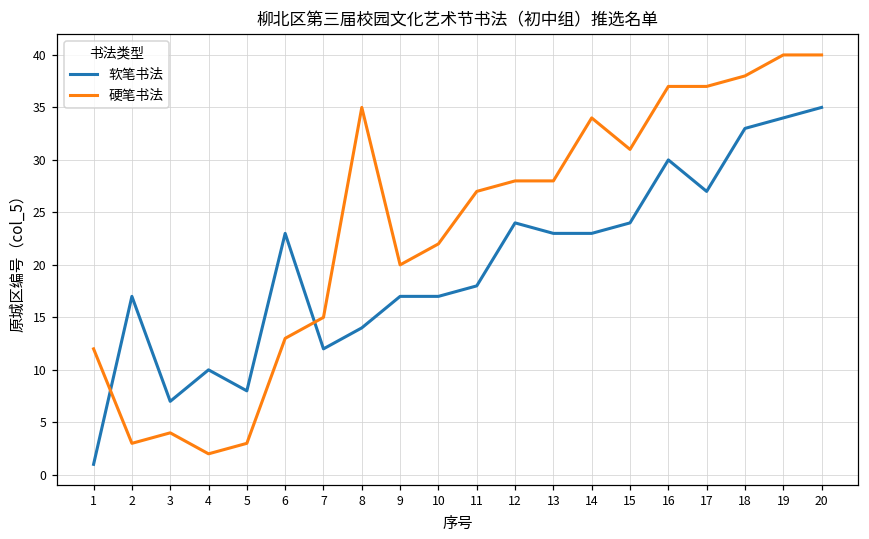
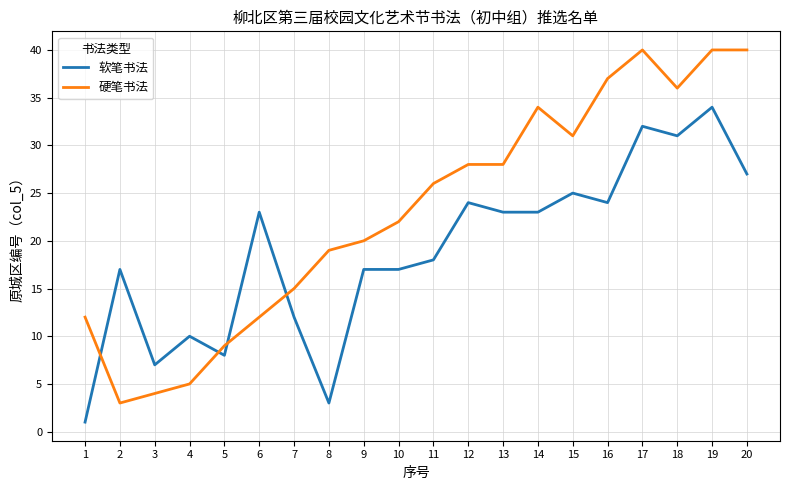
硬笔书法, 4: 2 -> 5
硬笔书法, 5: 3 -> 9
硬笔书法, 6: 13 -> 12
软笔书法, 8: 14 -> 3
硬笔书法, 8: 35 -> 19
硬笔书法, 11: 27 -> 26
软笔书法, 15: 24 -> 25
软笔书法, 16: 30 -> 24
软笔书法, 17: 27 -> 32
硬笔书法, 17: 37 -> 40
软笔书法, 18: 33 -> 31
硬笔书法, 18: 38 -> 36
软笔书法, 20: 35 -> 27
